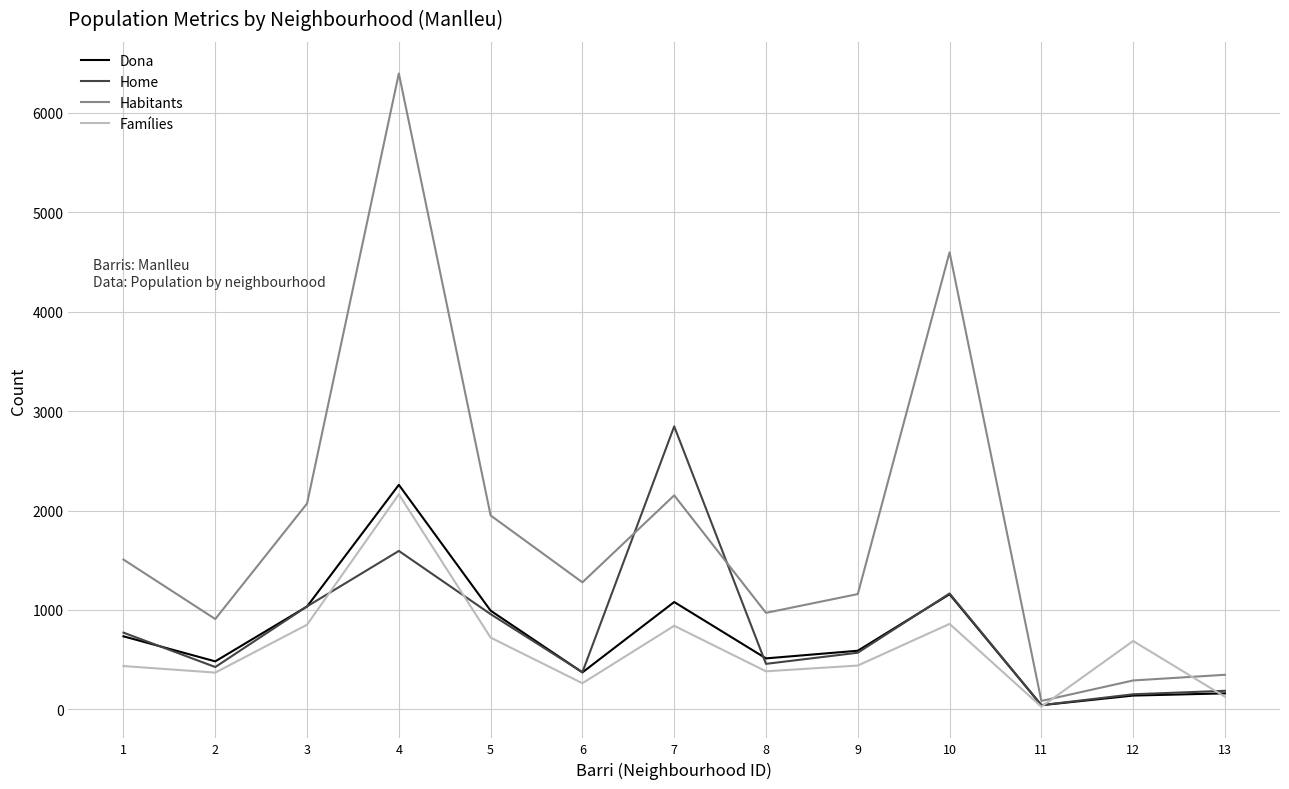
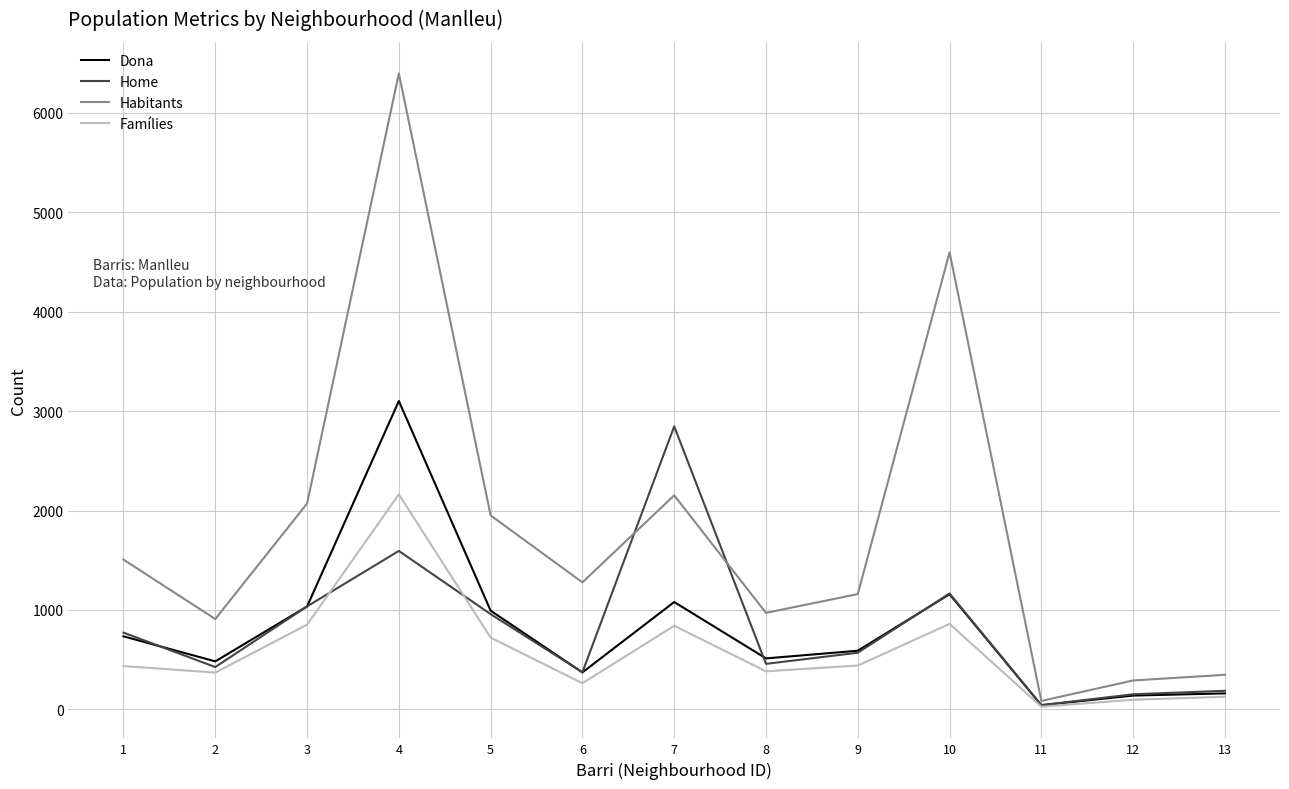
Dona, 4: 2300 -> 3100
Famílies, 12: 700 -> 100
